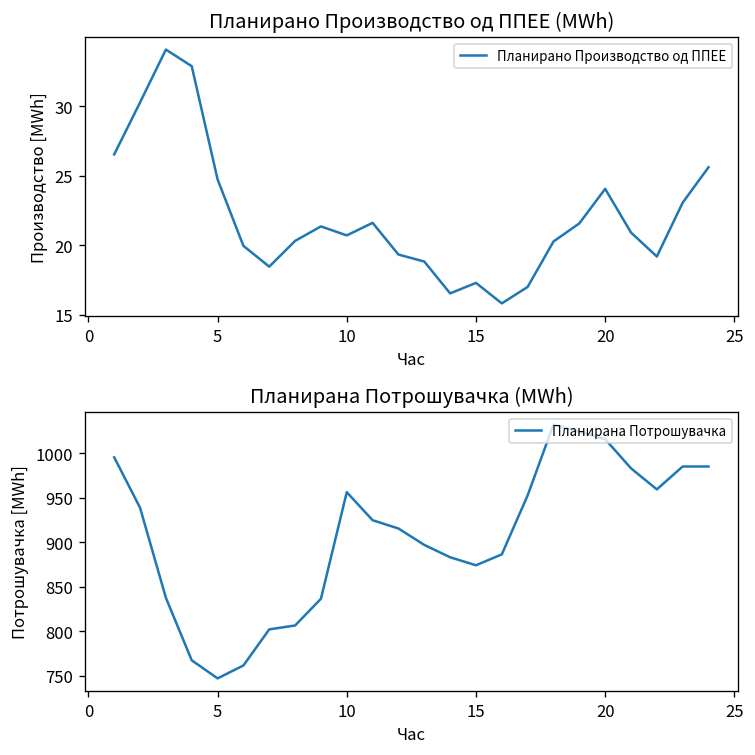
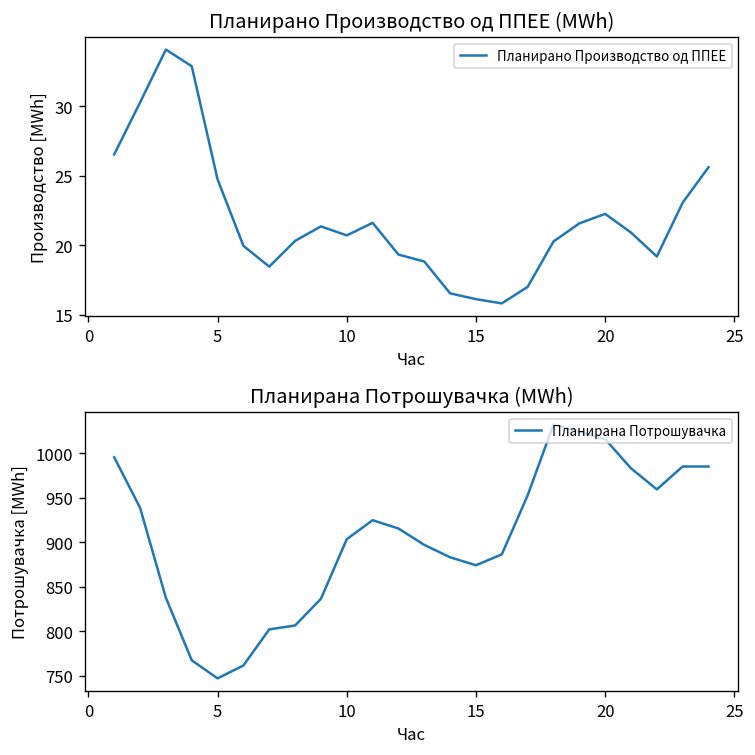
Планирано Производство од ППЕЕ (MWh), 15: 17.3 -> 16.1
Планирано Производство од ППЕЕ (MWh), 20: 24.0 -> 22.2
Планирана Потрошувачка (MWh), 10: 960 -> 900
